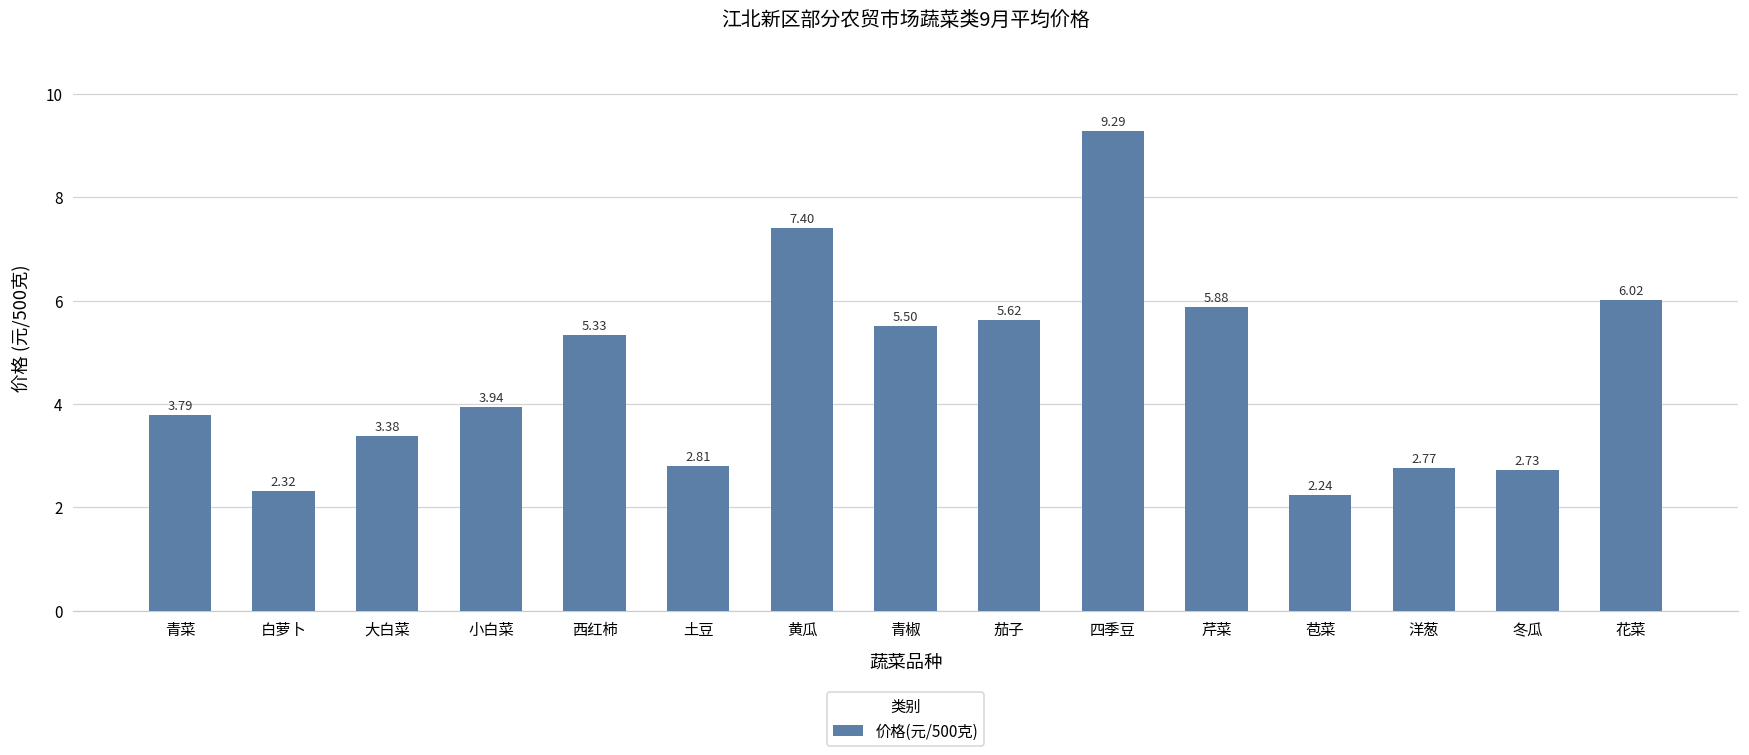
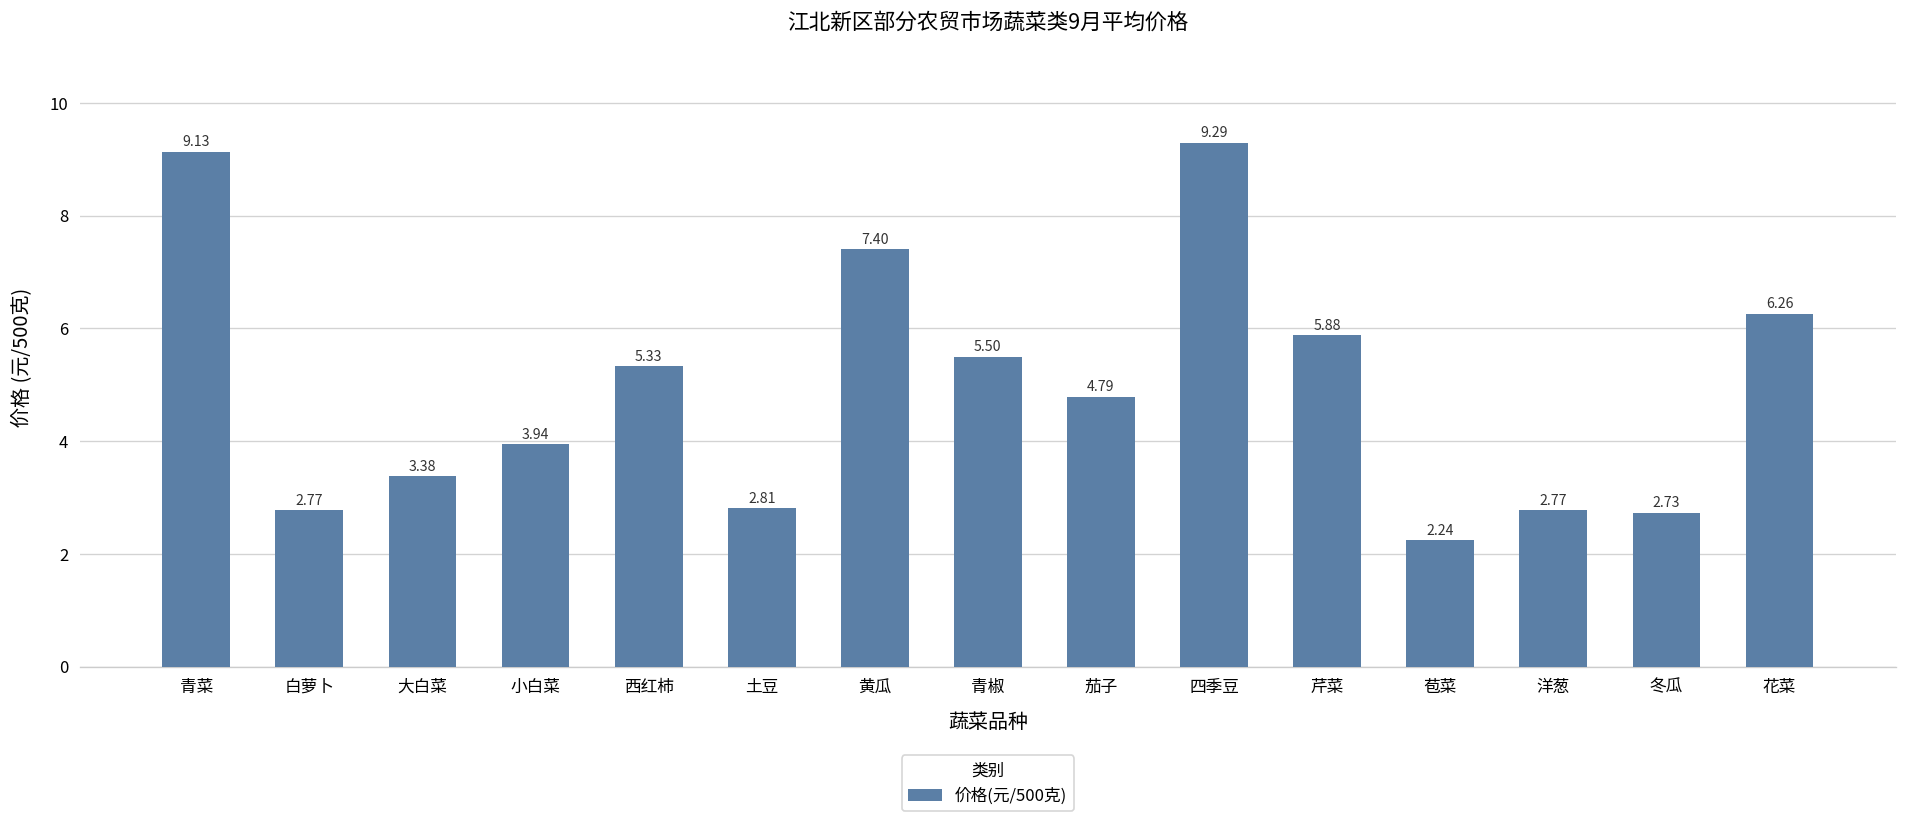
青菜: 3.79 -> 9.13
白萝卜: 2.32 -> 2.77
茄子: 5.62 -> 4.79
花菜: 6.02 -> 6.26
